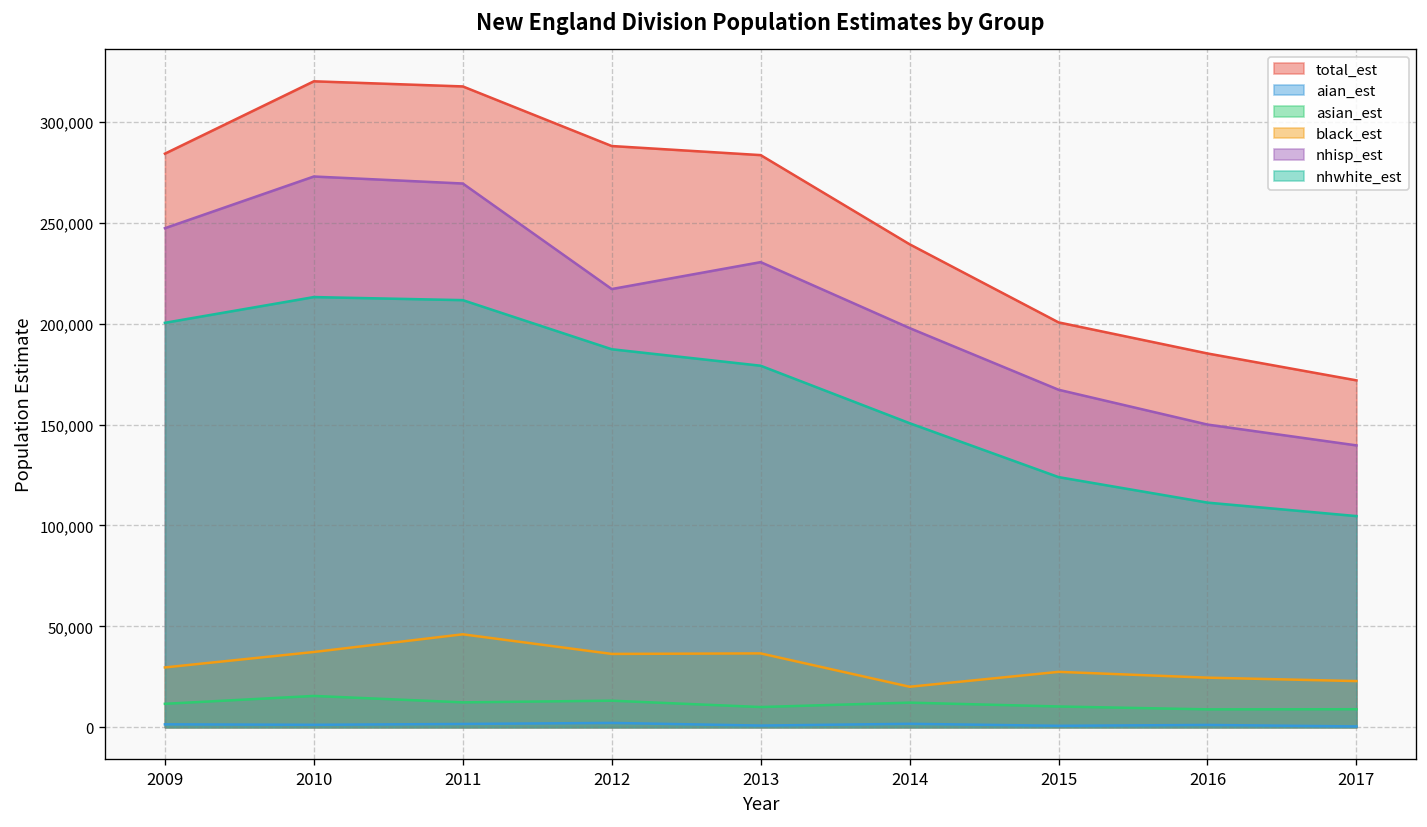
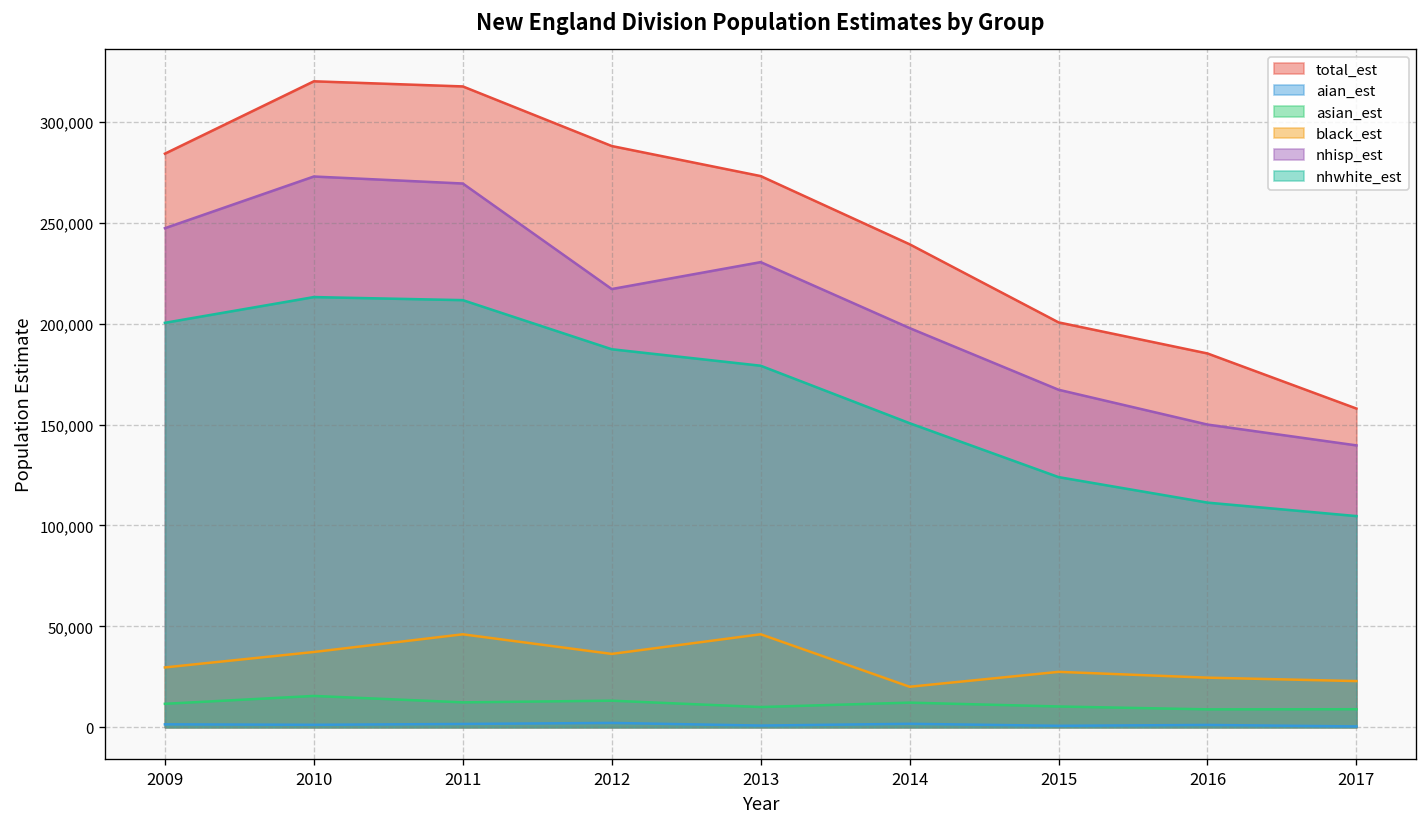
total_est, 2013: 284,000 -> 273,000
black_est, 2013: 37,000 -> 46,000
total_est, 2017: 172,000 -> 158,000
